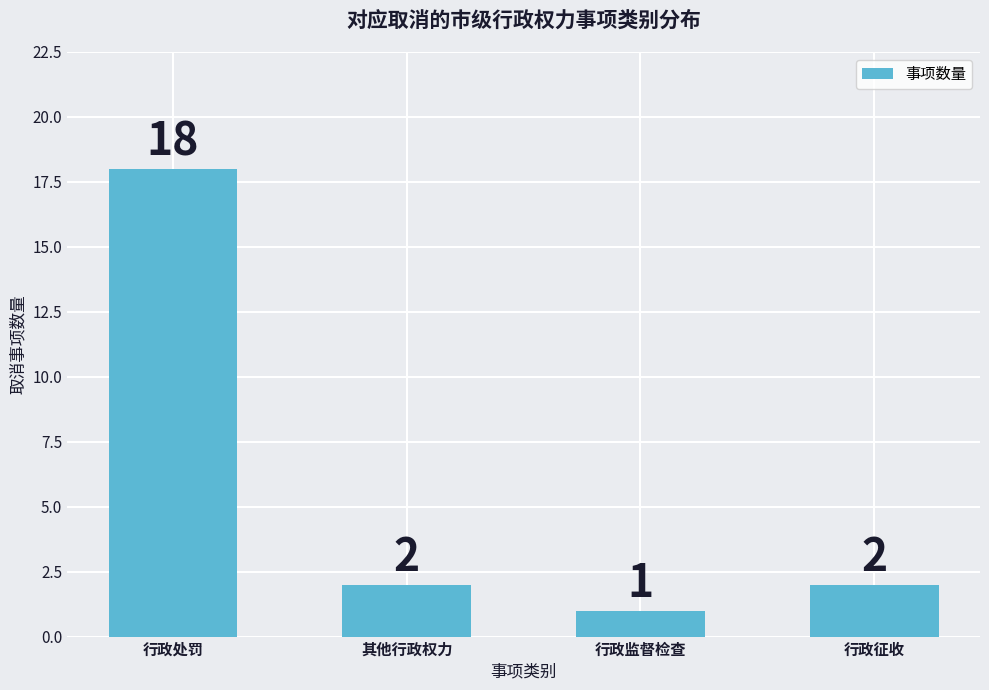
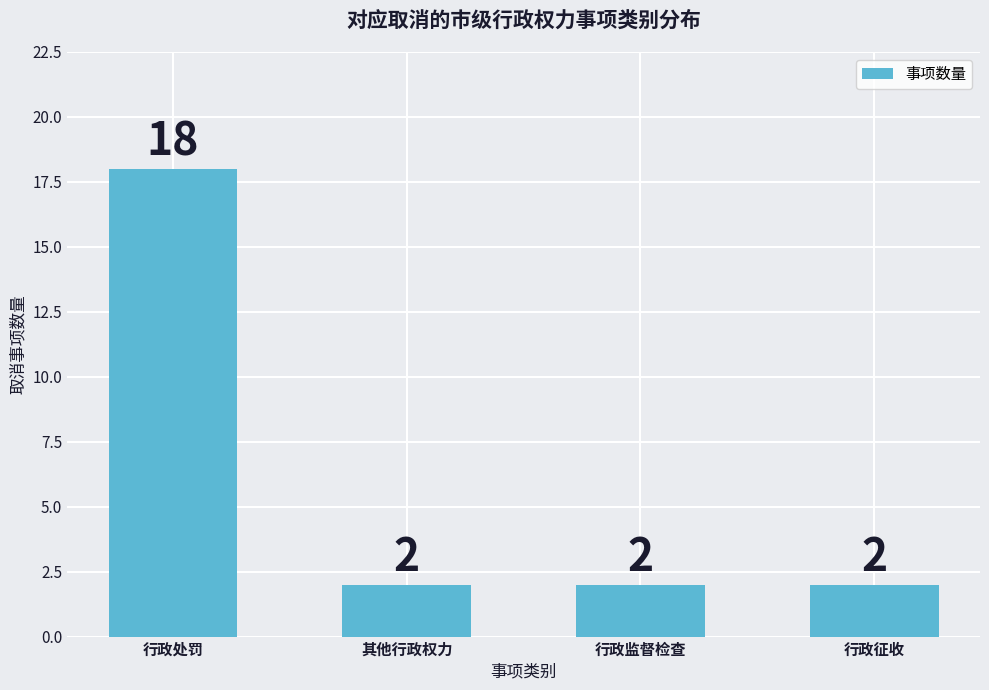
行政监督检查: 1 -> 2
